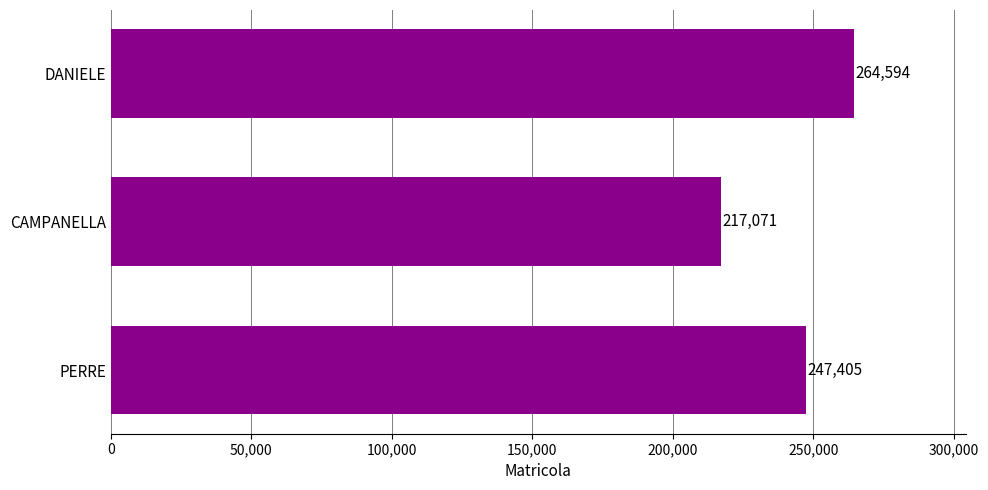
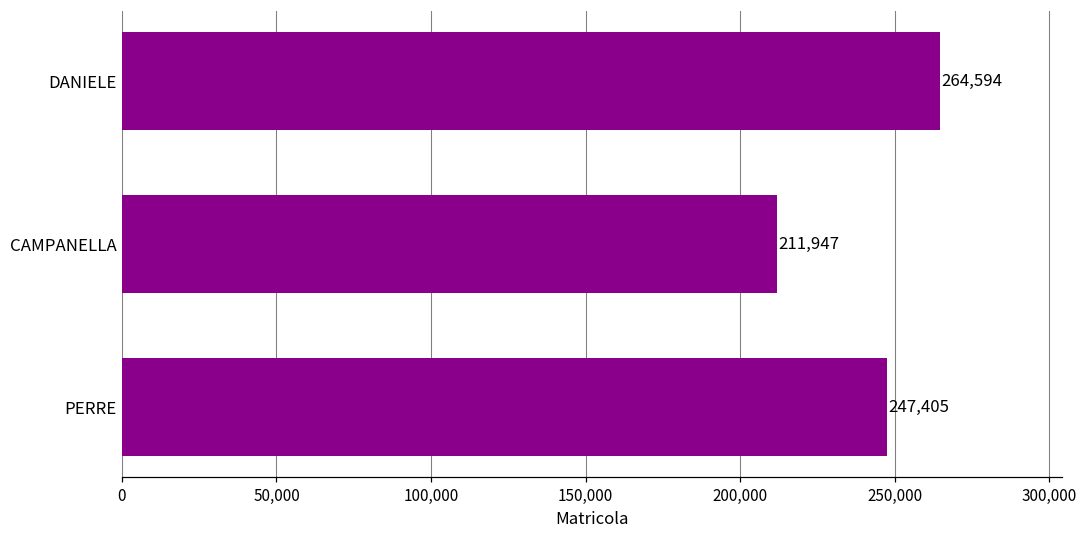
CAMPANELLA: 217,071 -> 211,947
